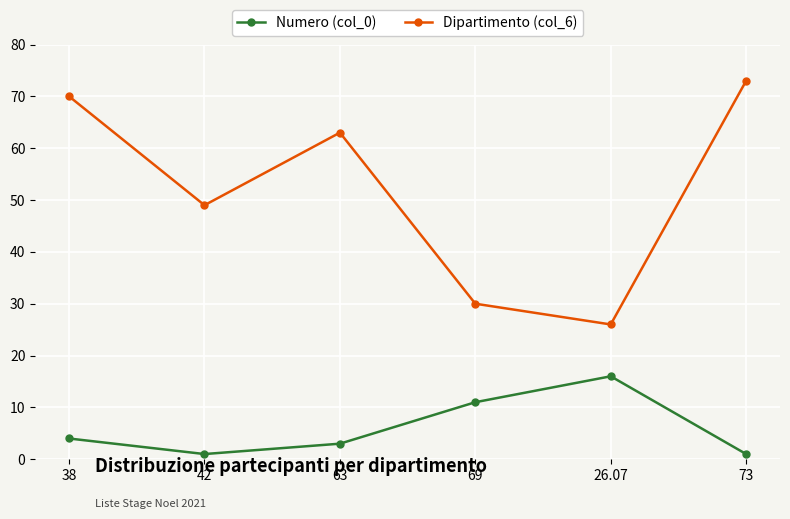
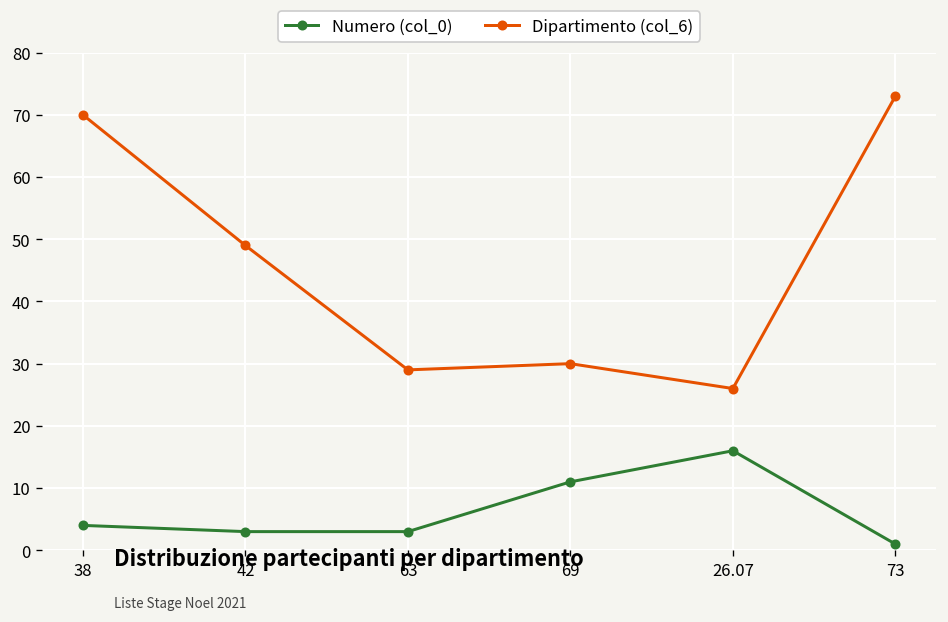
Numero (col_0), 42: 1 -> 3
Dipartimento (col_6), 63: 63 -> 29
